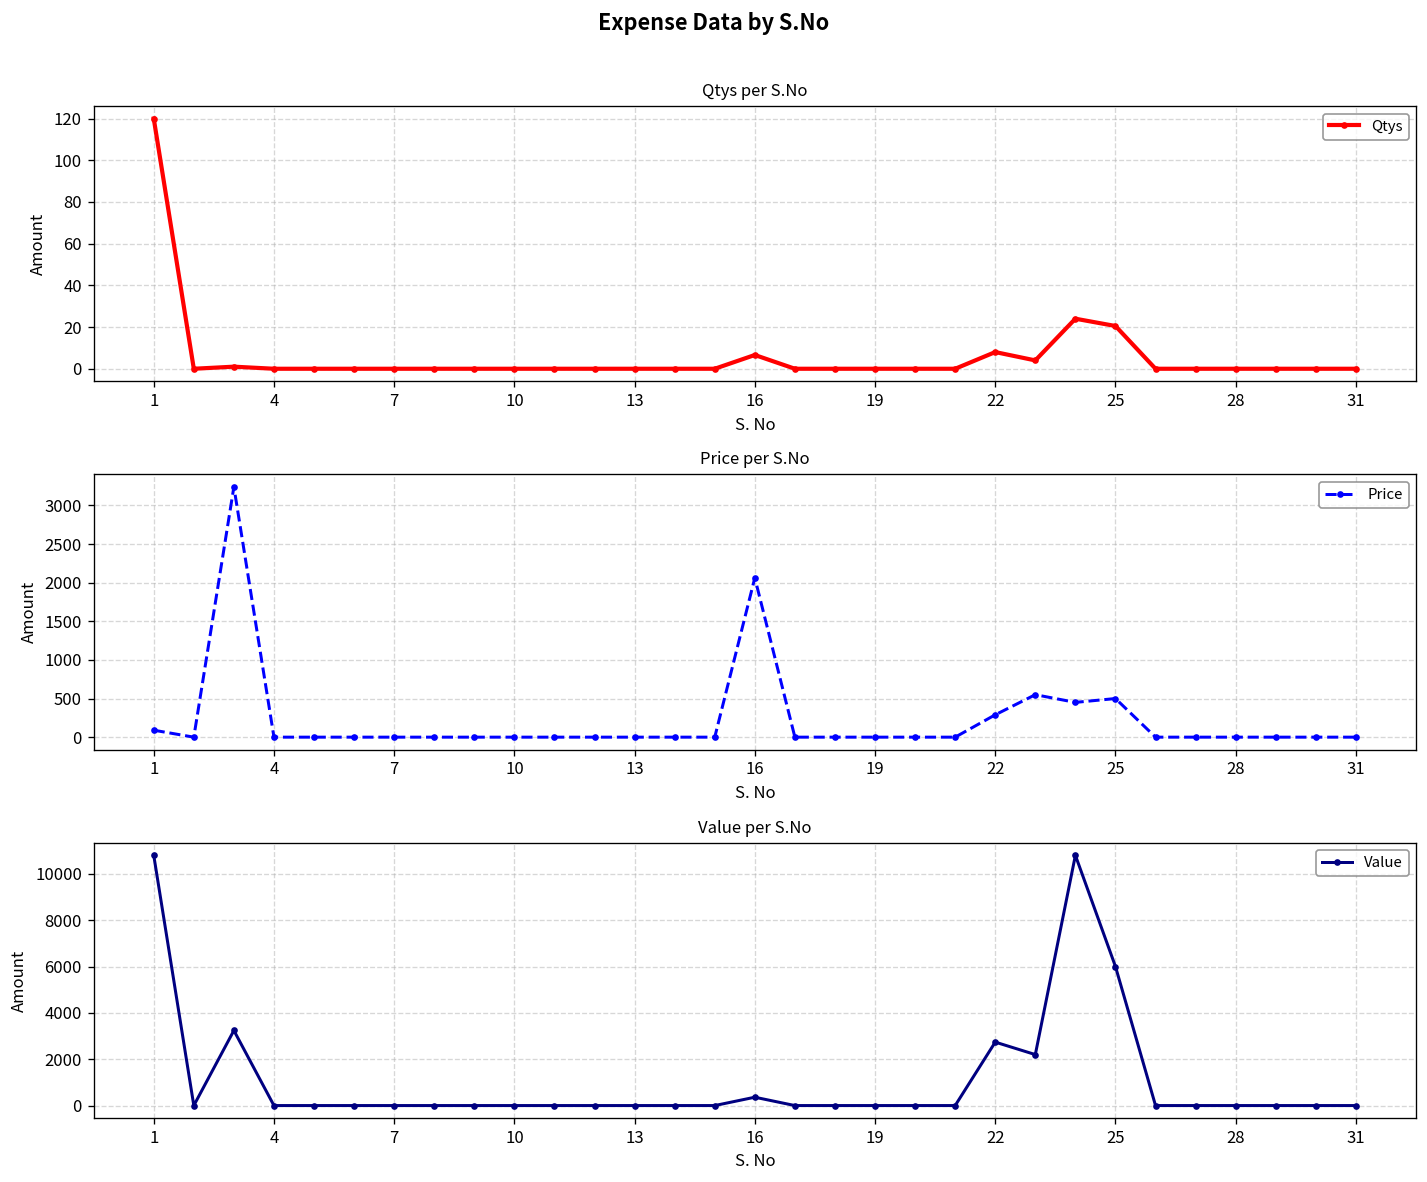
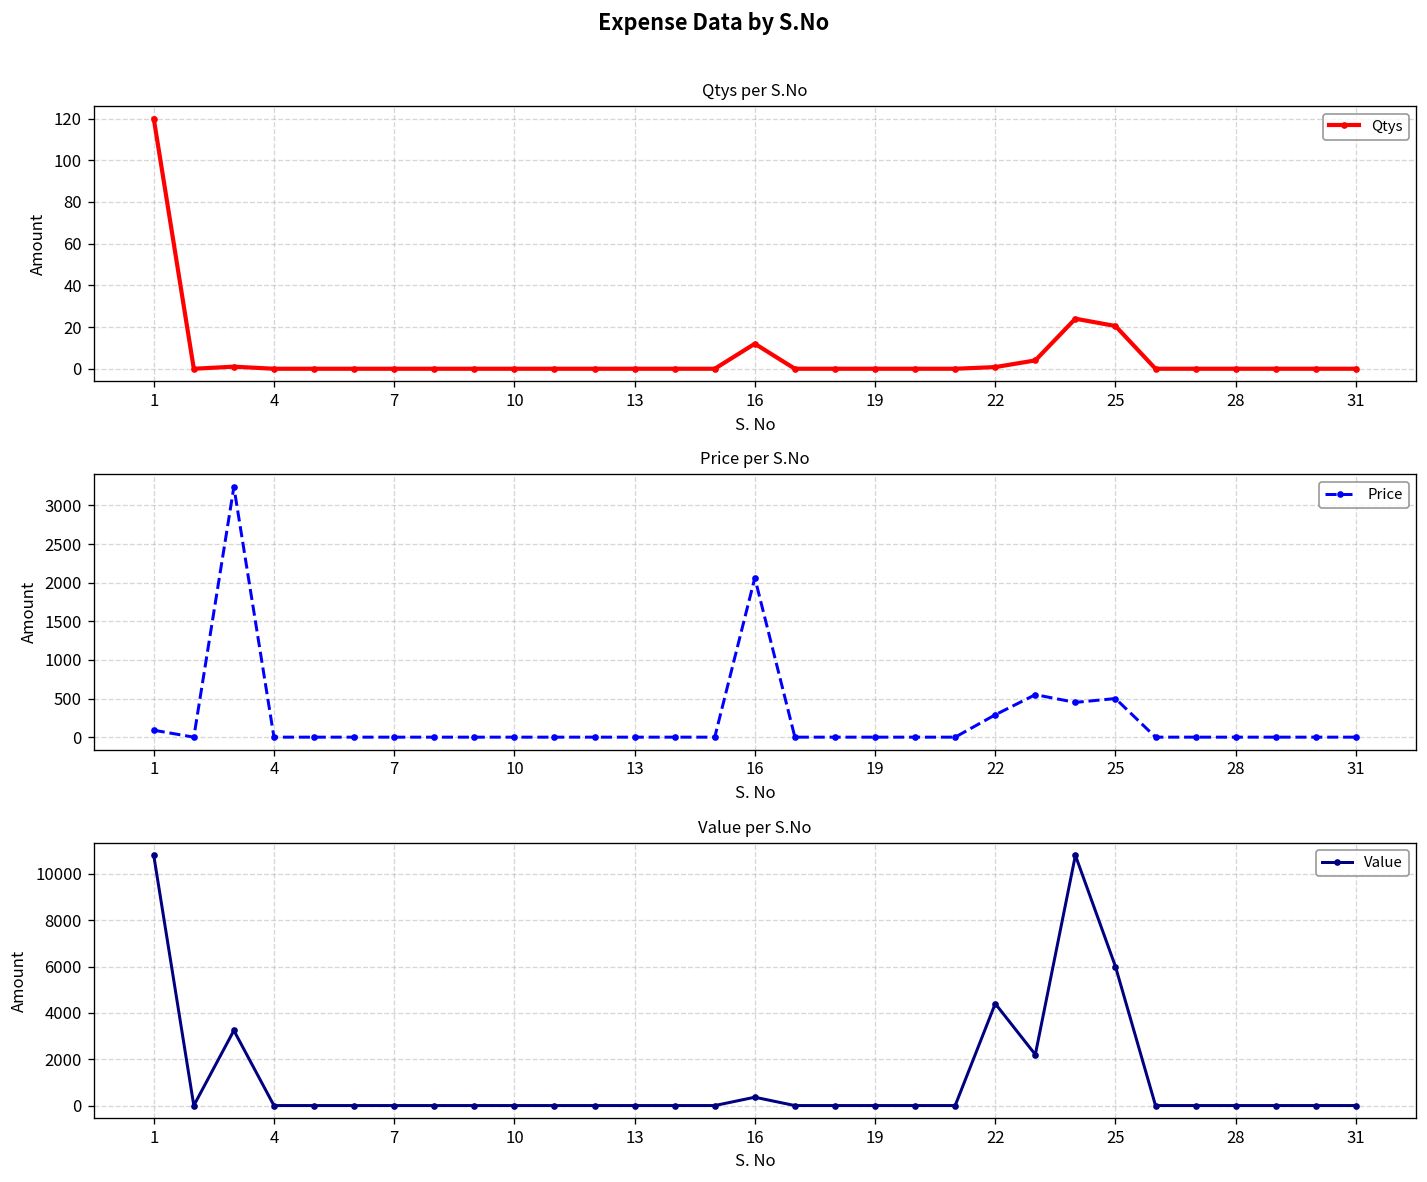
Qtys per S.No, 16: 7 -> 12
Qtys per S.No, 22: 8 -> 1
Value per S.No, 22: 2700 -> 4400
